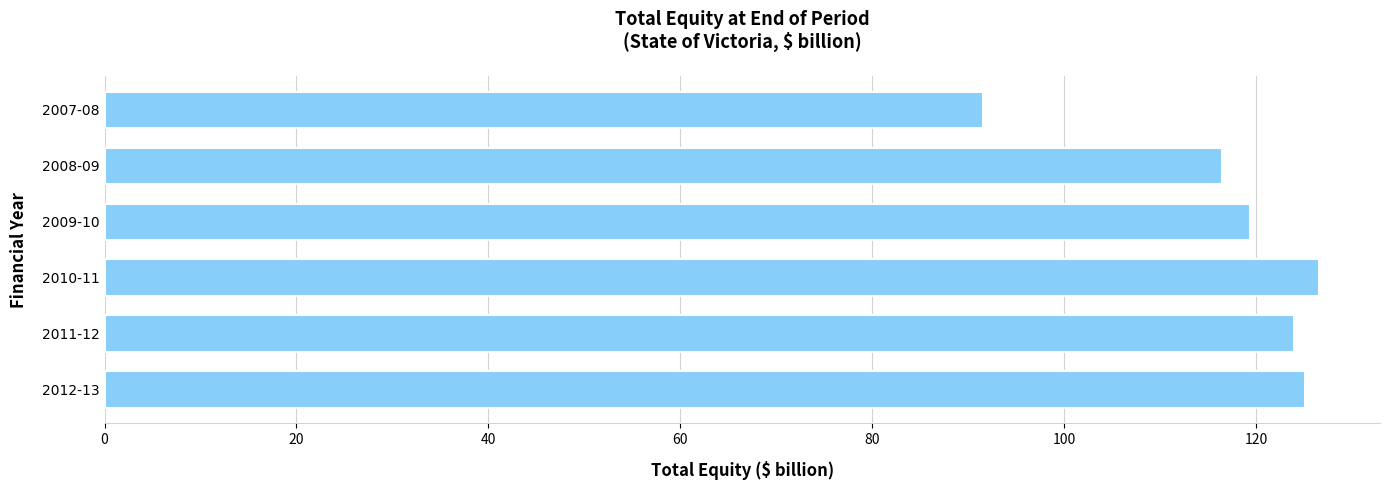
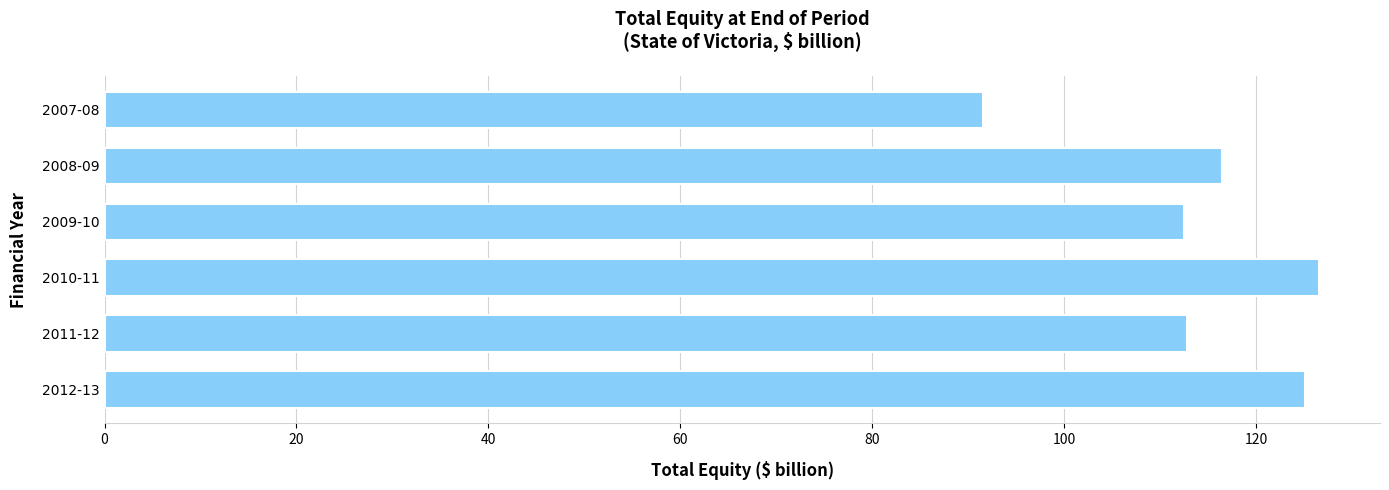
2009-10: 119 -> 112
2011-12: 124 -> 113
